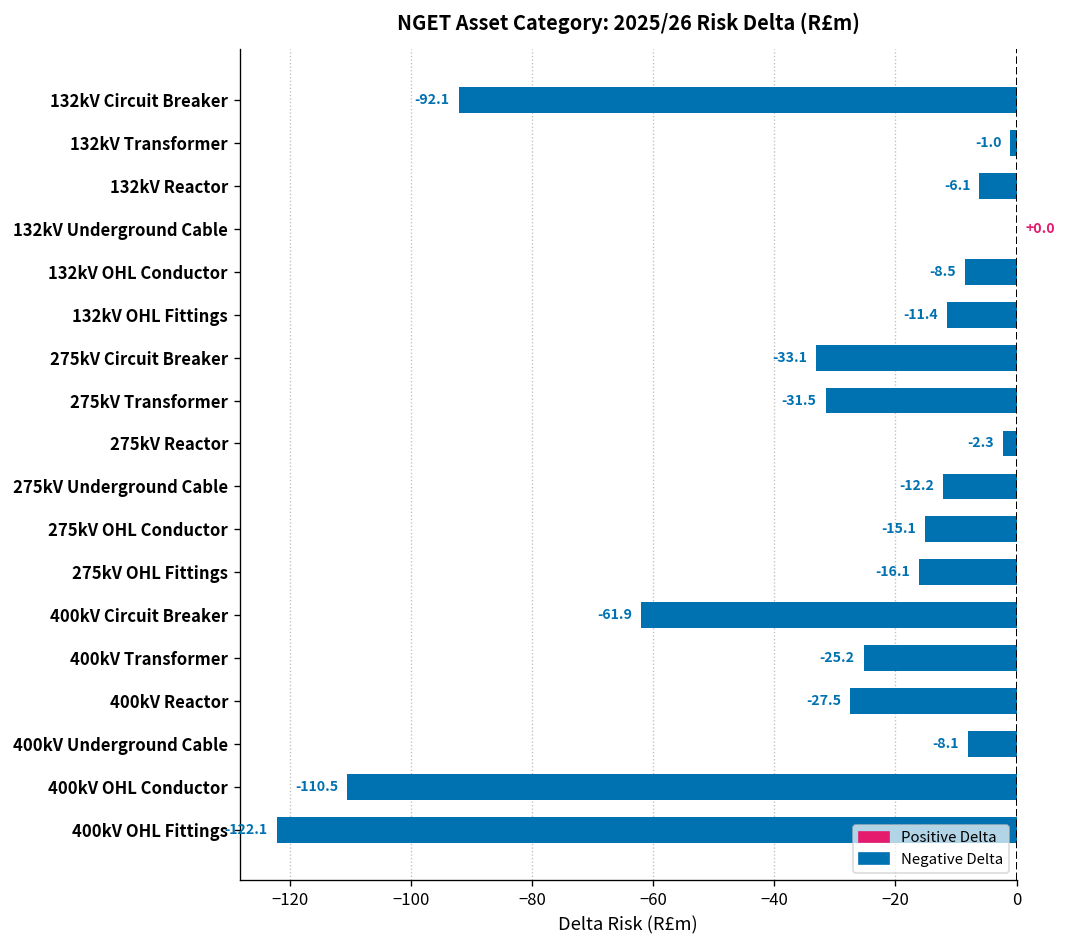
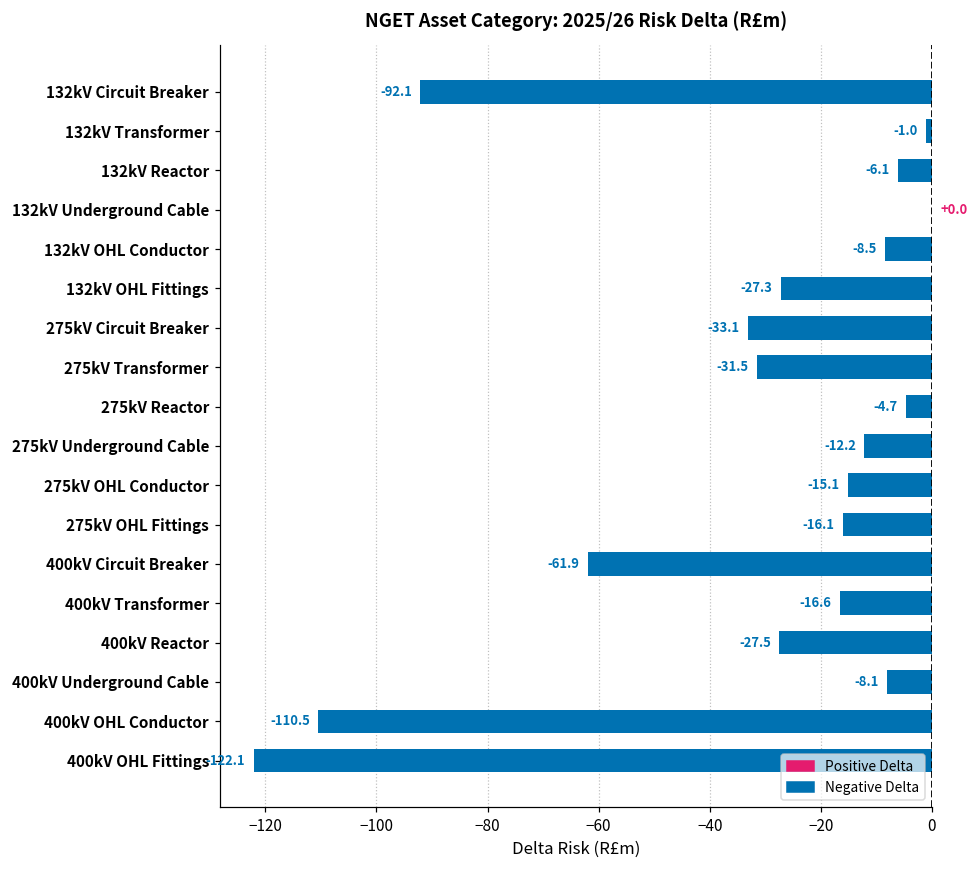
132kV OHL Fittings: -11.4 -> -27.3
275kV Reactor: -2.3 -> -4.7
400kV Transformer: -25.2 -> -16.6
